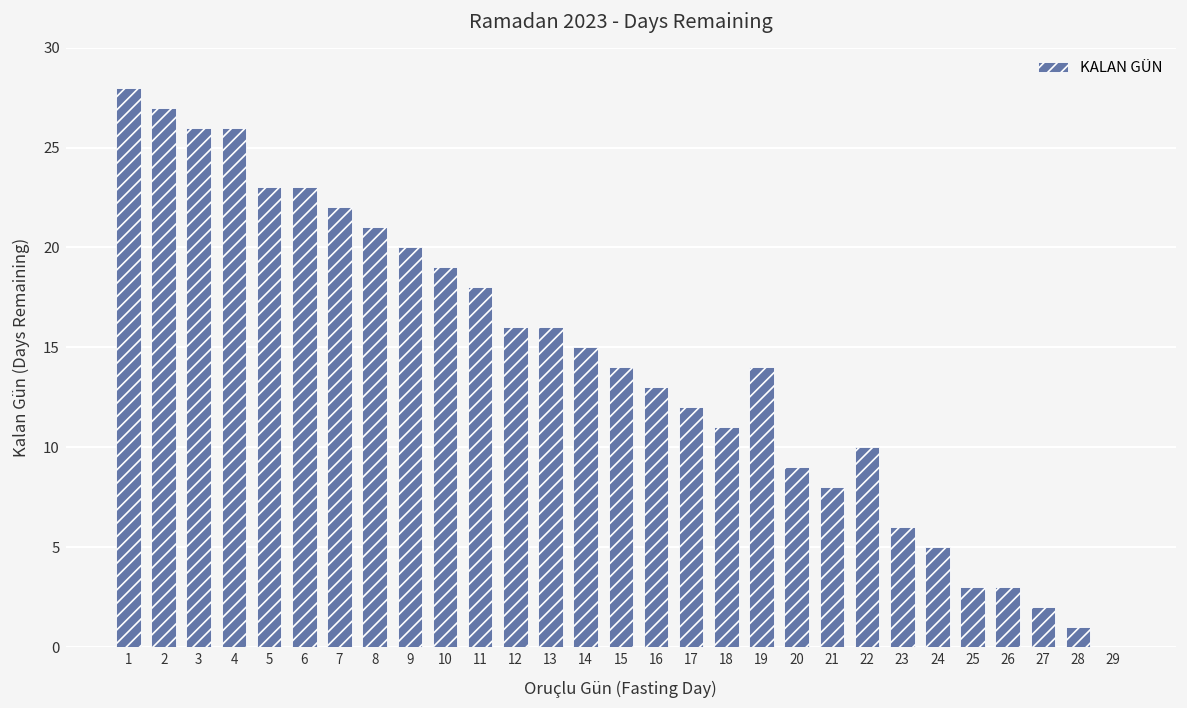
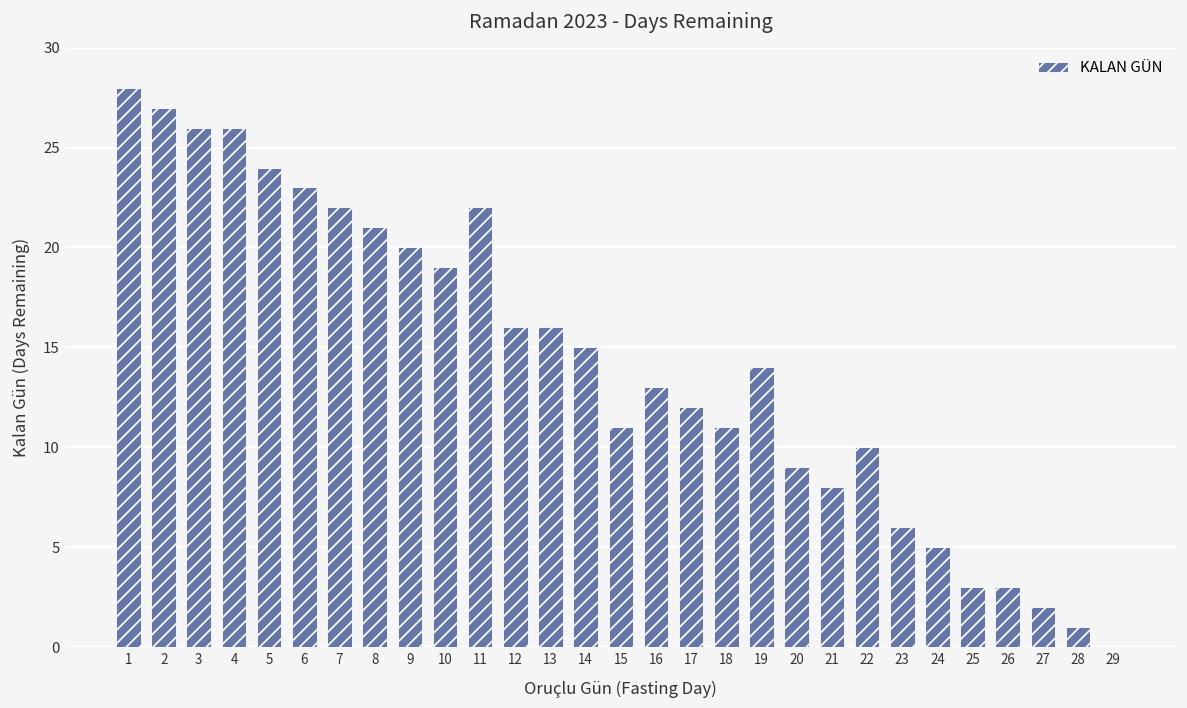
5: 23 -> 24
11: 18 -> 22
15: 14 -> 11
